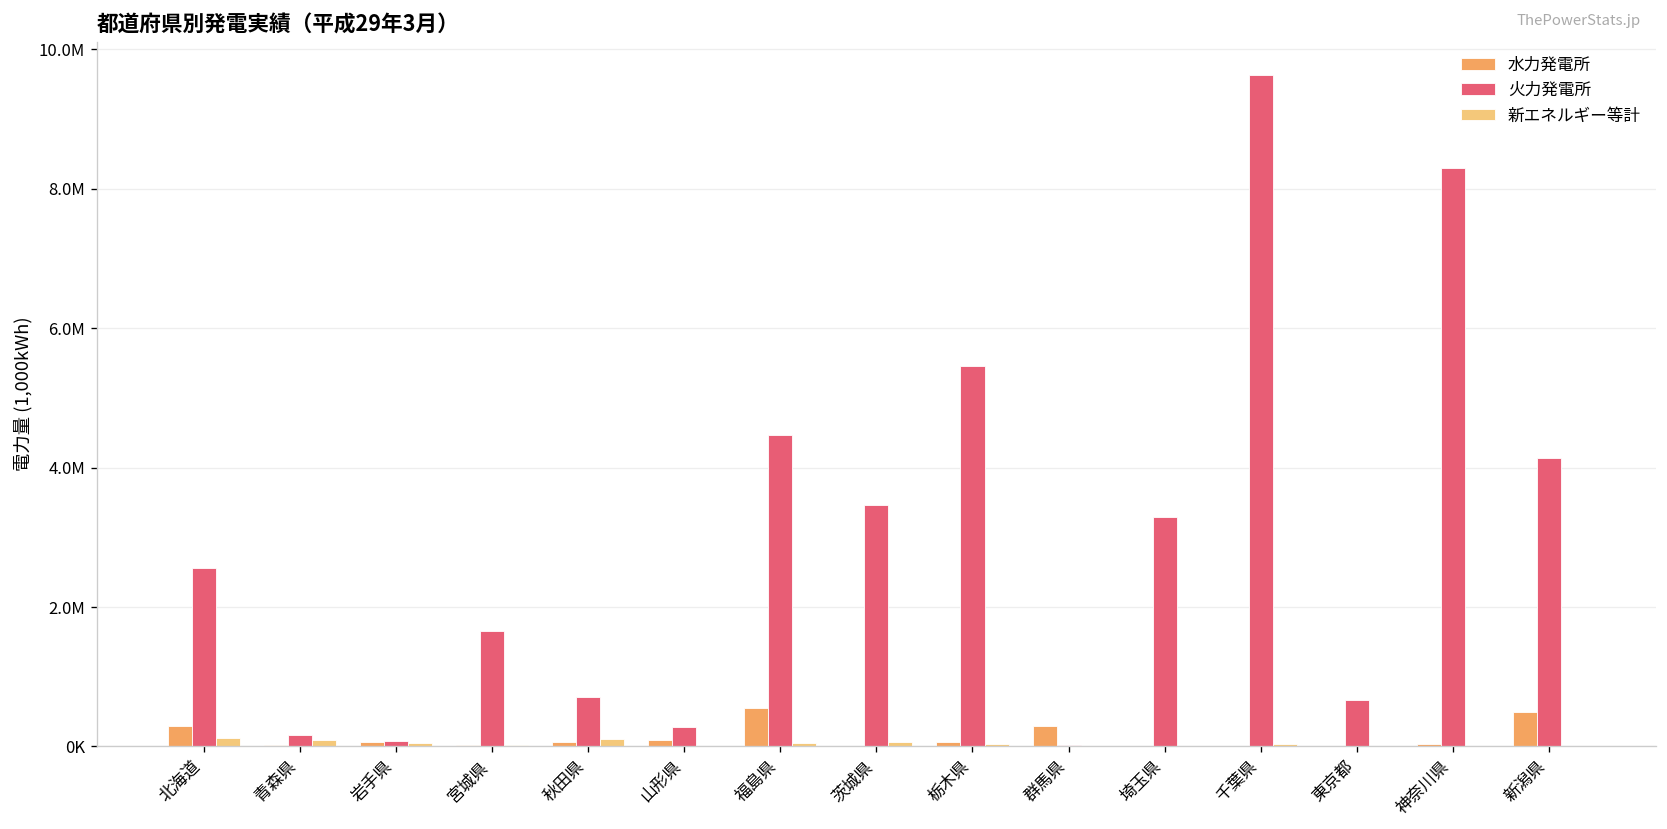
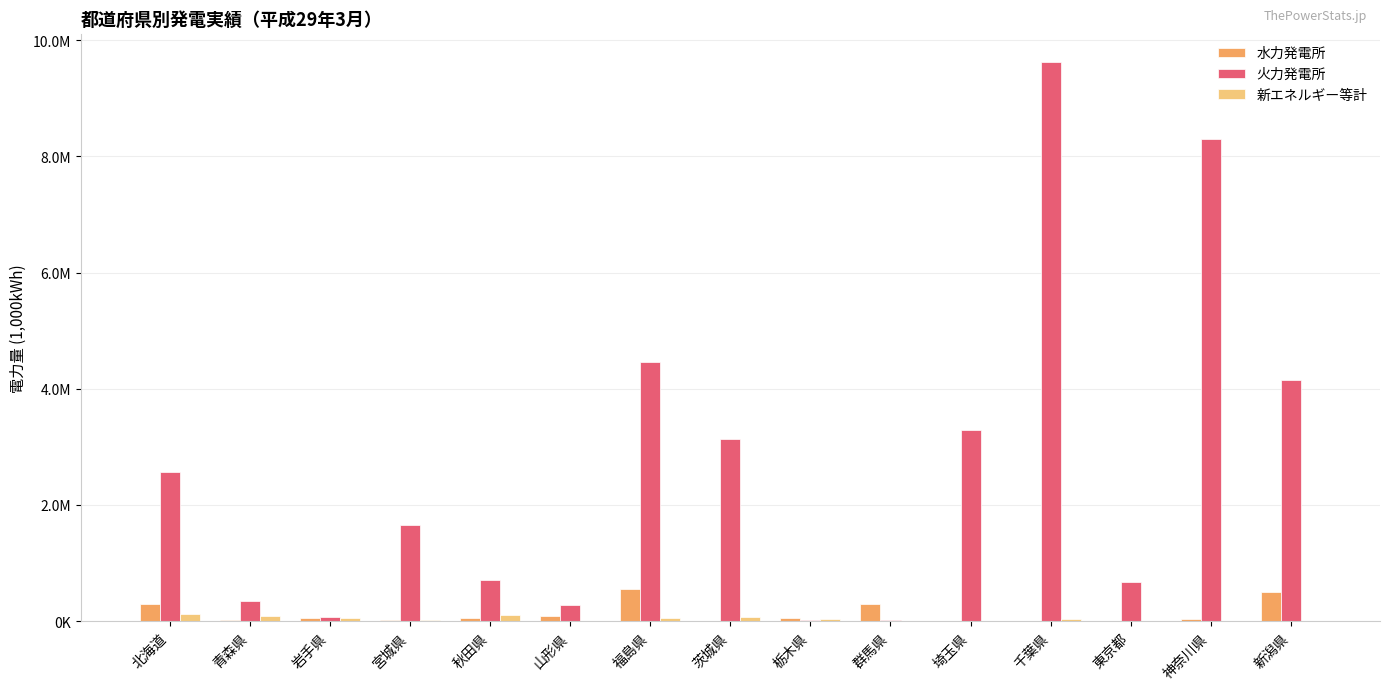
火力発電所, 青森県: 200000 -> 300000
火力発電所, 茨城県: 3500000 -> 3100000
火力発電所, 栃木県: 5500000 -> 0
